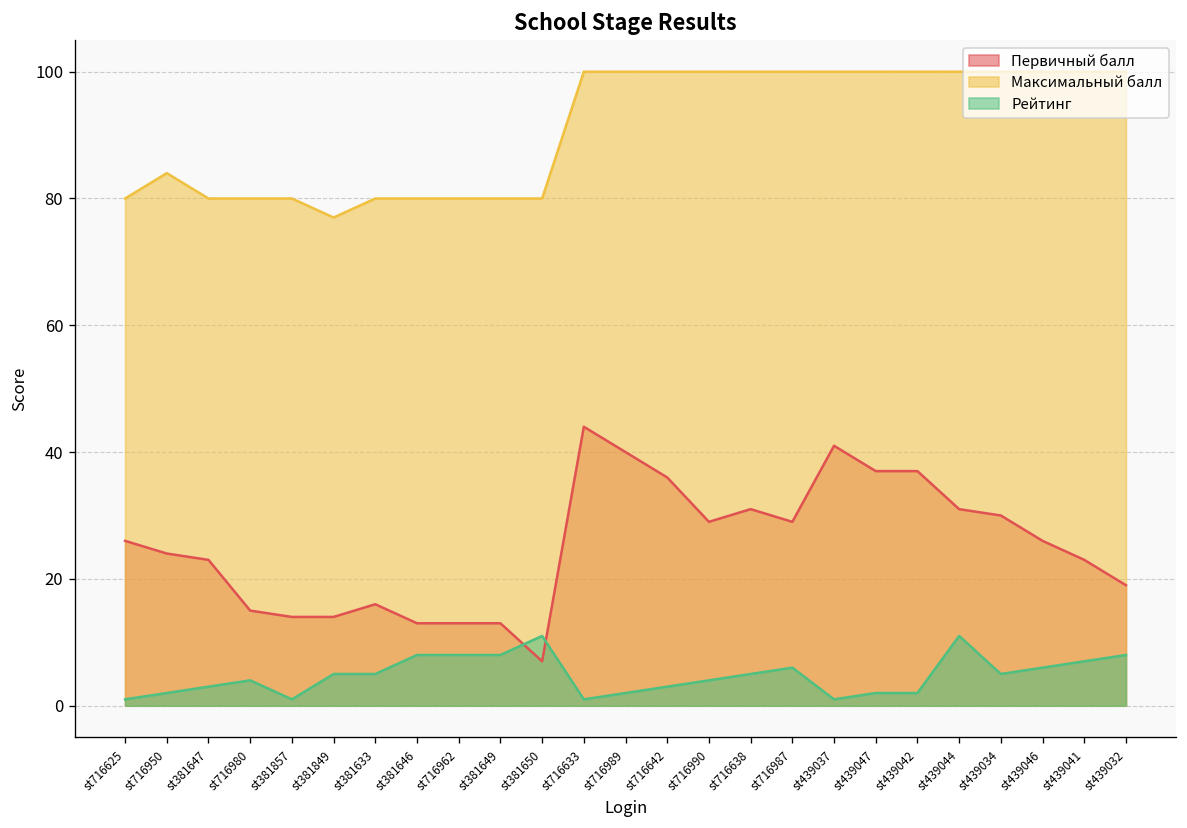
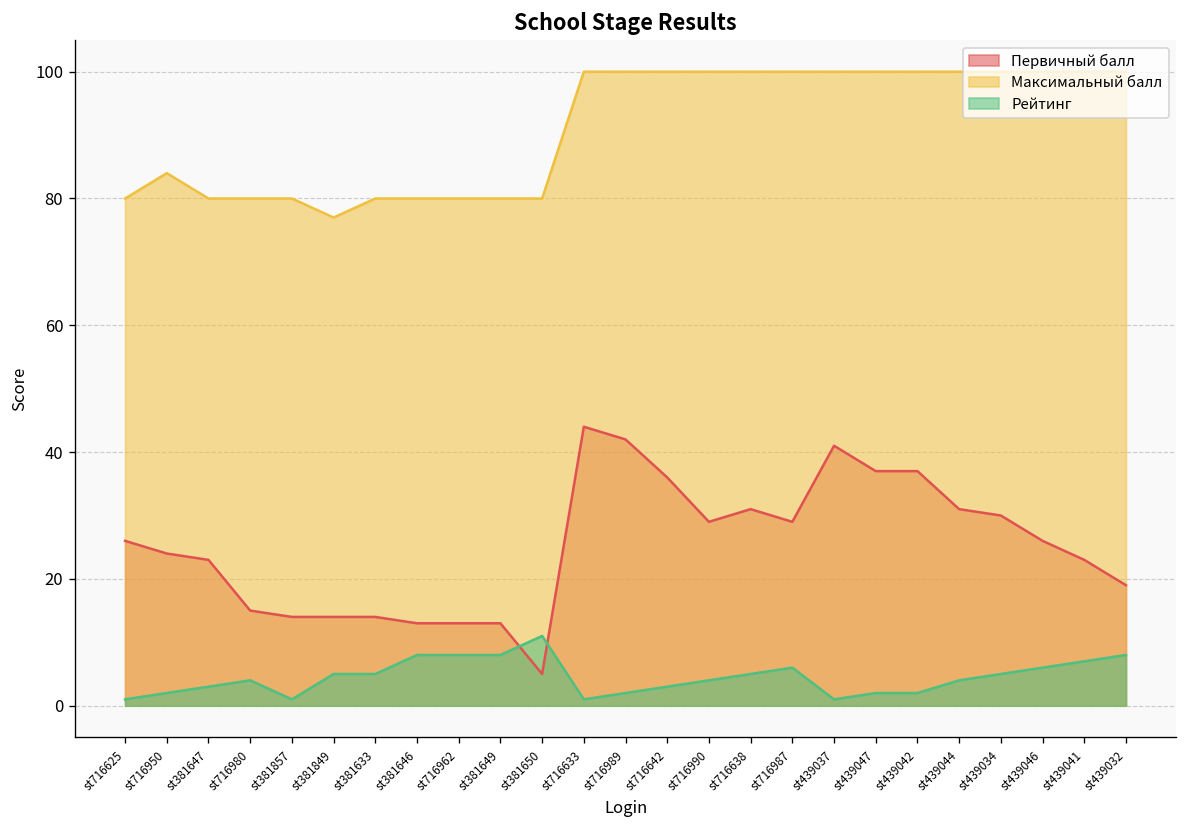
Первичный балл, st381633: 16 -> 14
Первичный балл, st381650: 7 -> 5
Первичный балл, st716989: 40 -> 42
Рейтинг, st439044: 11 -> 4
